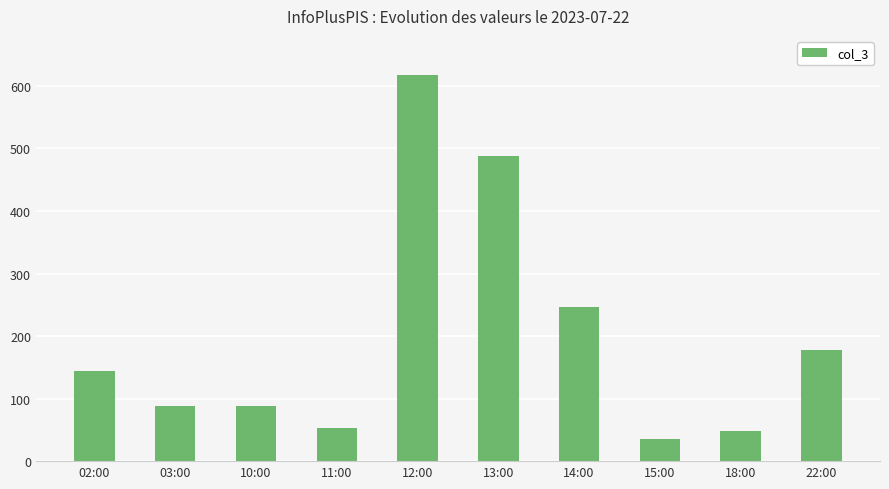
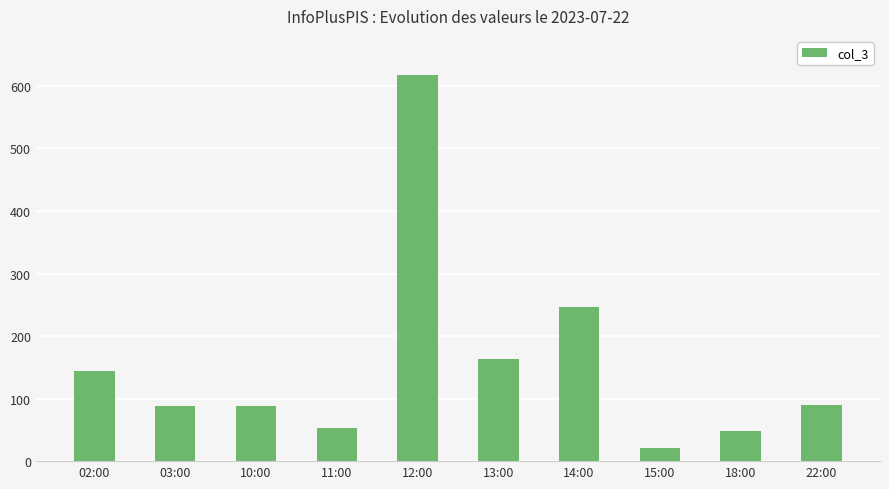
13:00: 490 -> 160
15:00: 40 -> 20
22:00: 180 -> 90
